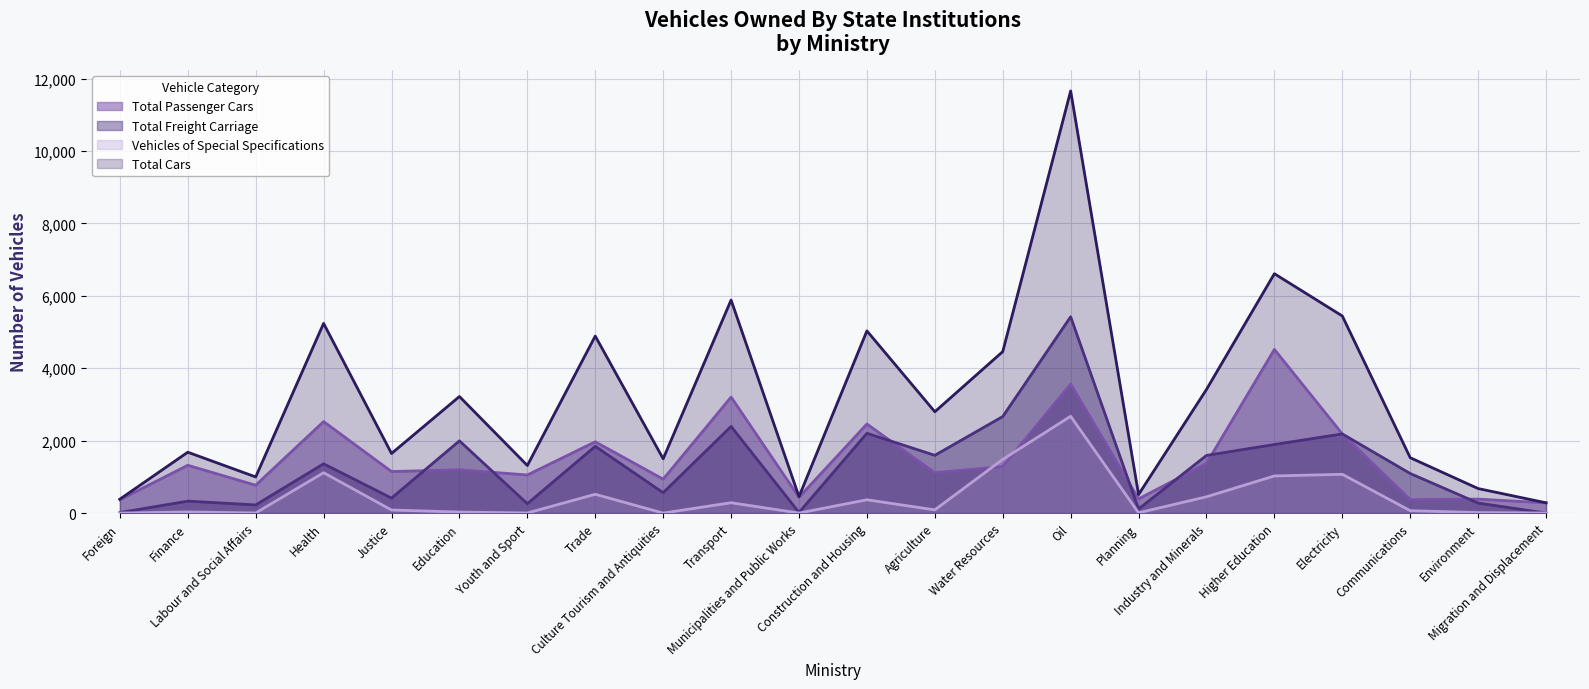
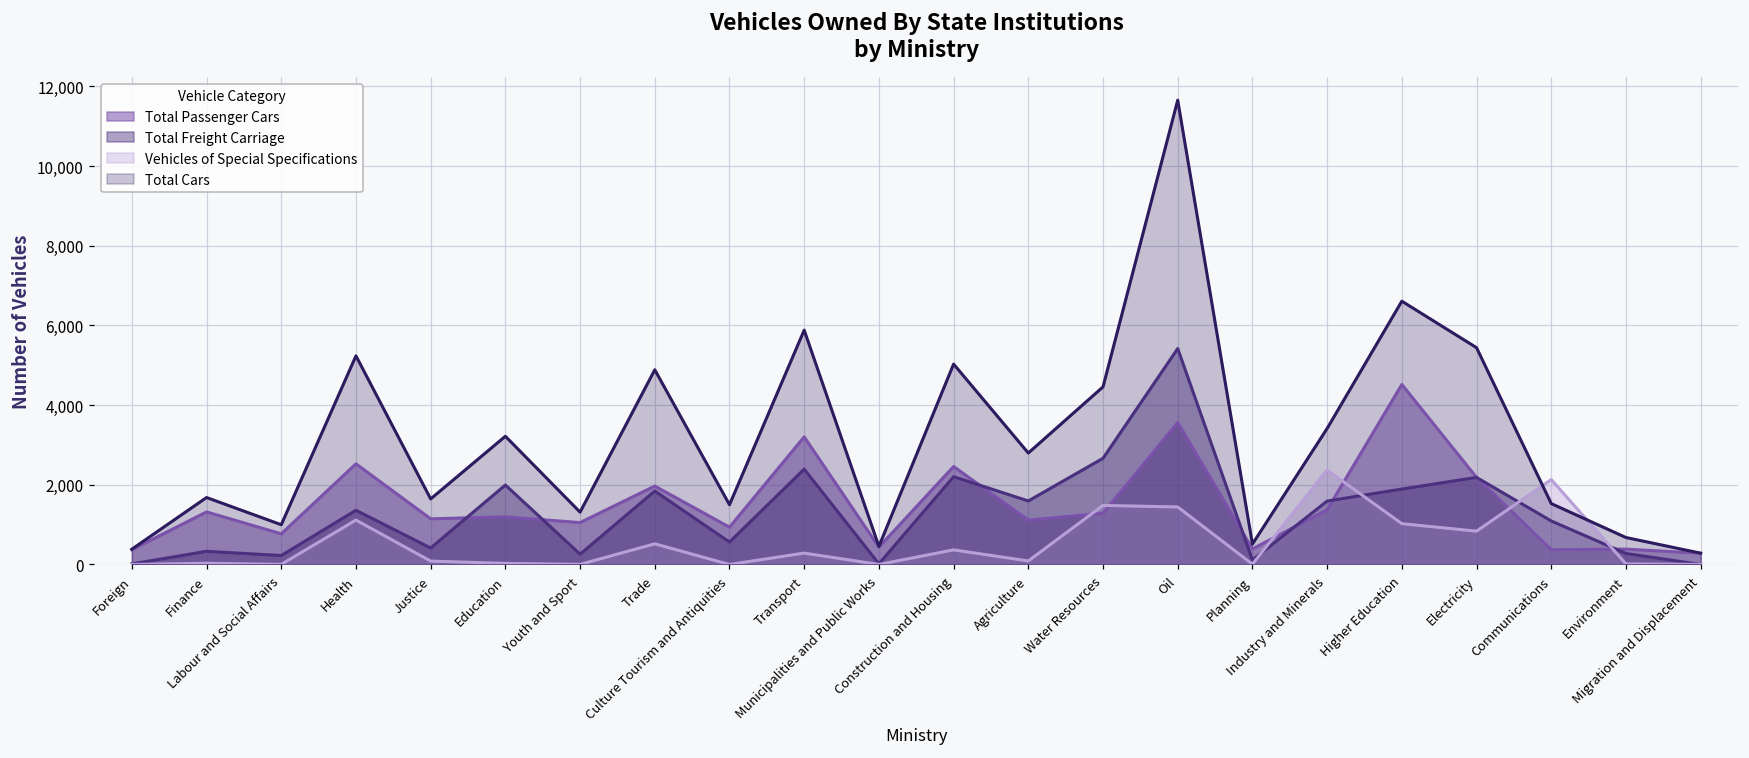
Vehicles of Special Specifications, Oil: 2,700 -> 1,400
Vehicles of Special Specifications, Industry and Minerals: 500 -> 2,400
Vehicles of Special Specifications, Electricity: 1,100 -> 800
Vehicles of Special Specifications, Communications: 100 -> 2,100
